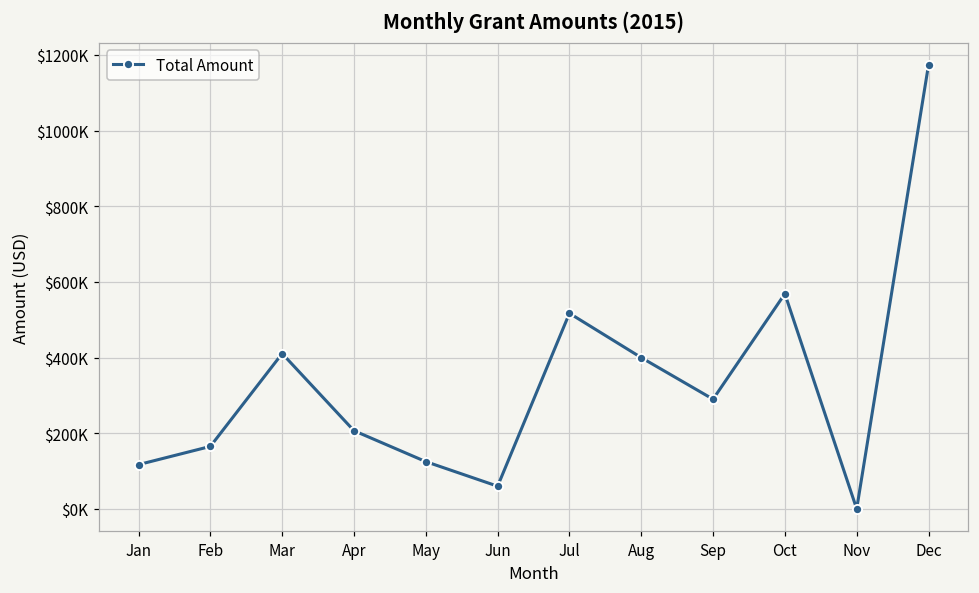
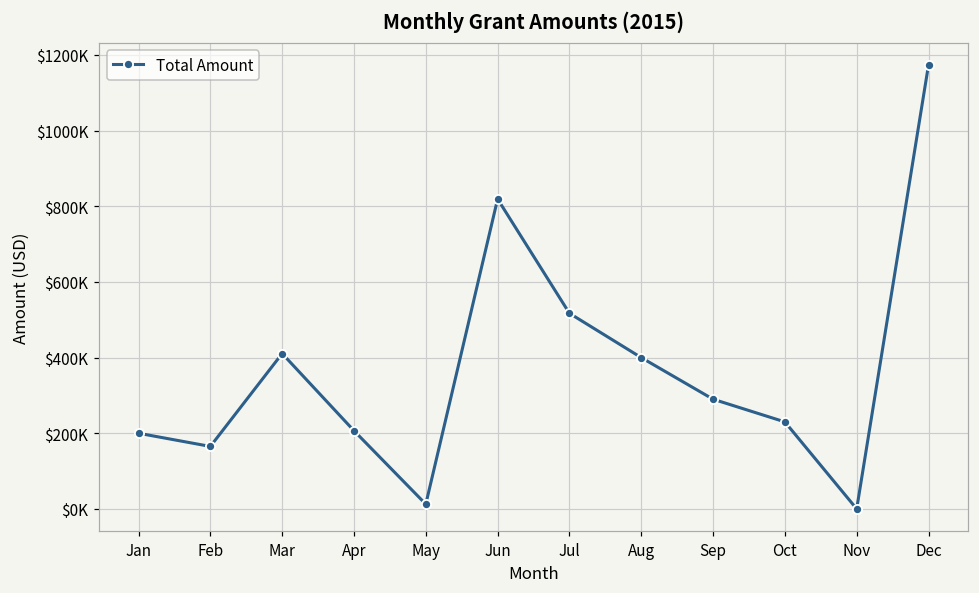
Jan: $120000 -> $200000
May: $130000 -> $10000
Jun: $60000 -> $820000
Oct: $570000 -> $230000
